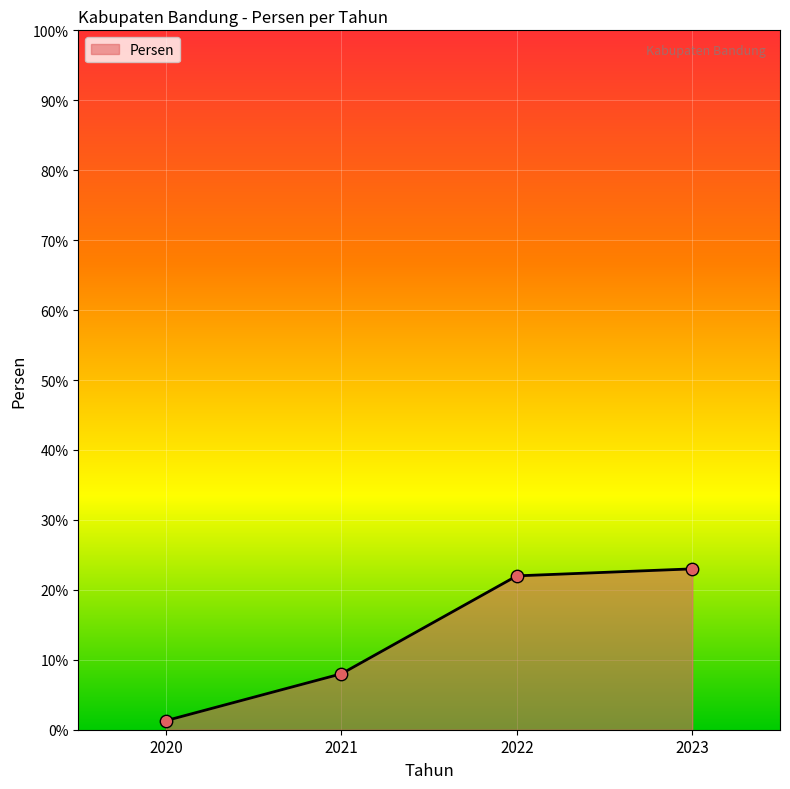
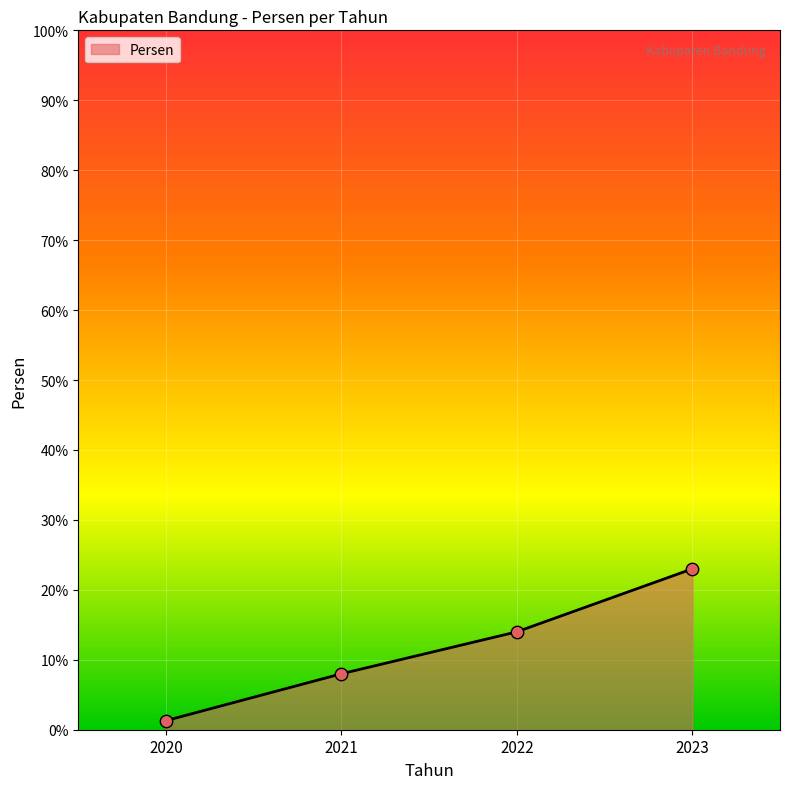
2022: 22% -> 14%
